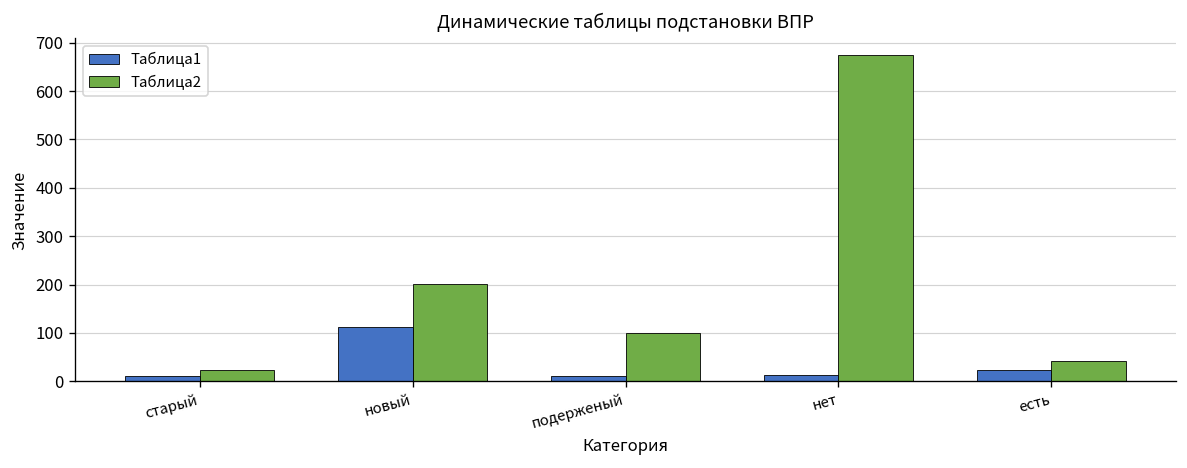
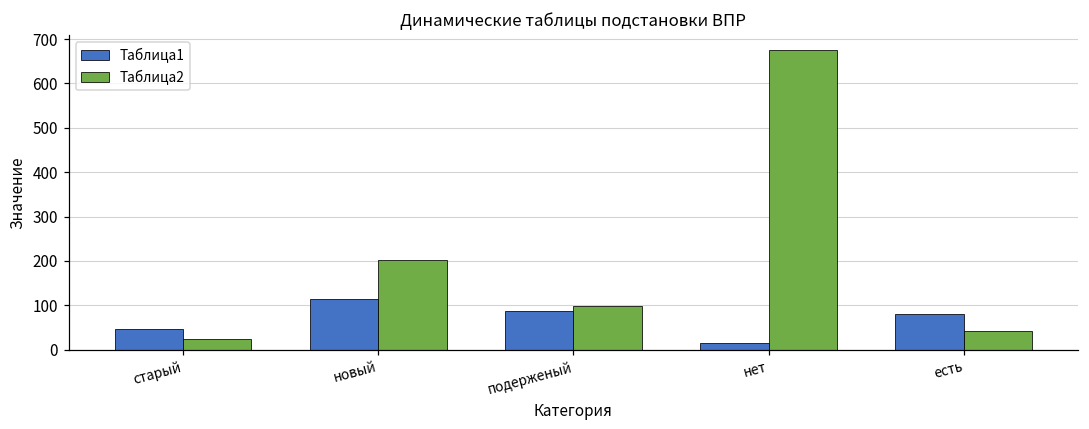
Таблица1, старый: 10 -> 50
Таблица1, подерженый: 10 -> 90
Таблица1, есть: 20 -> 80
